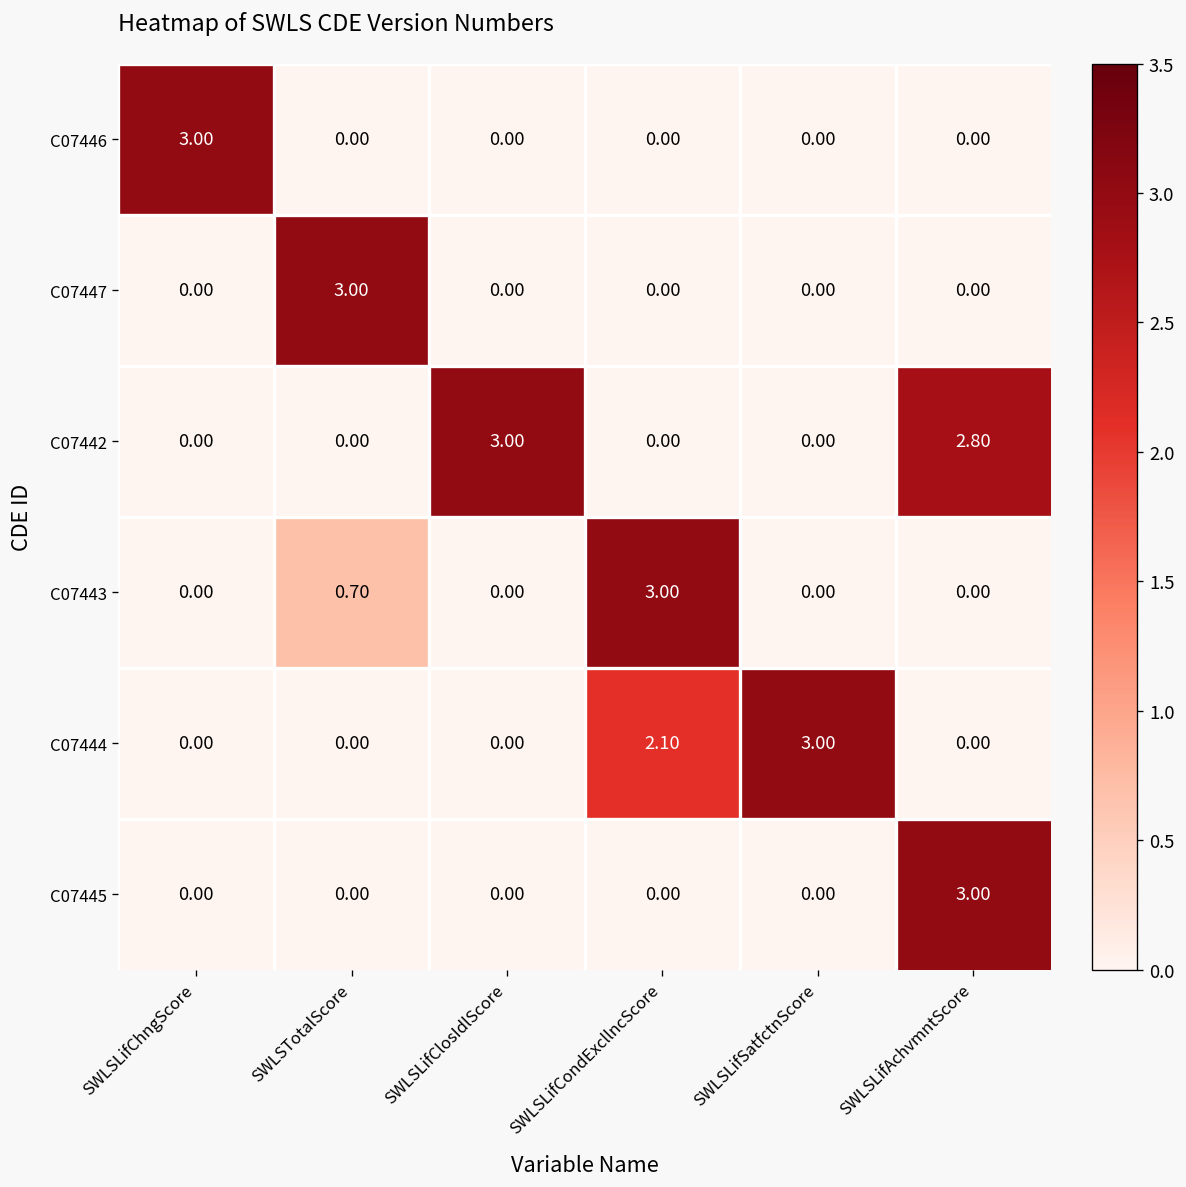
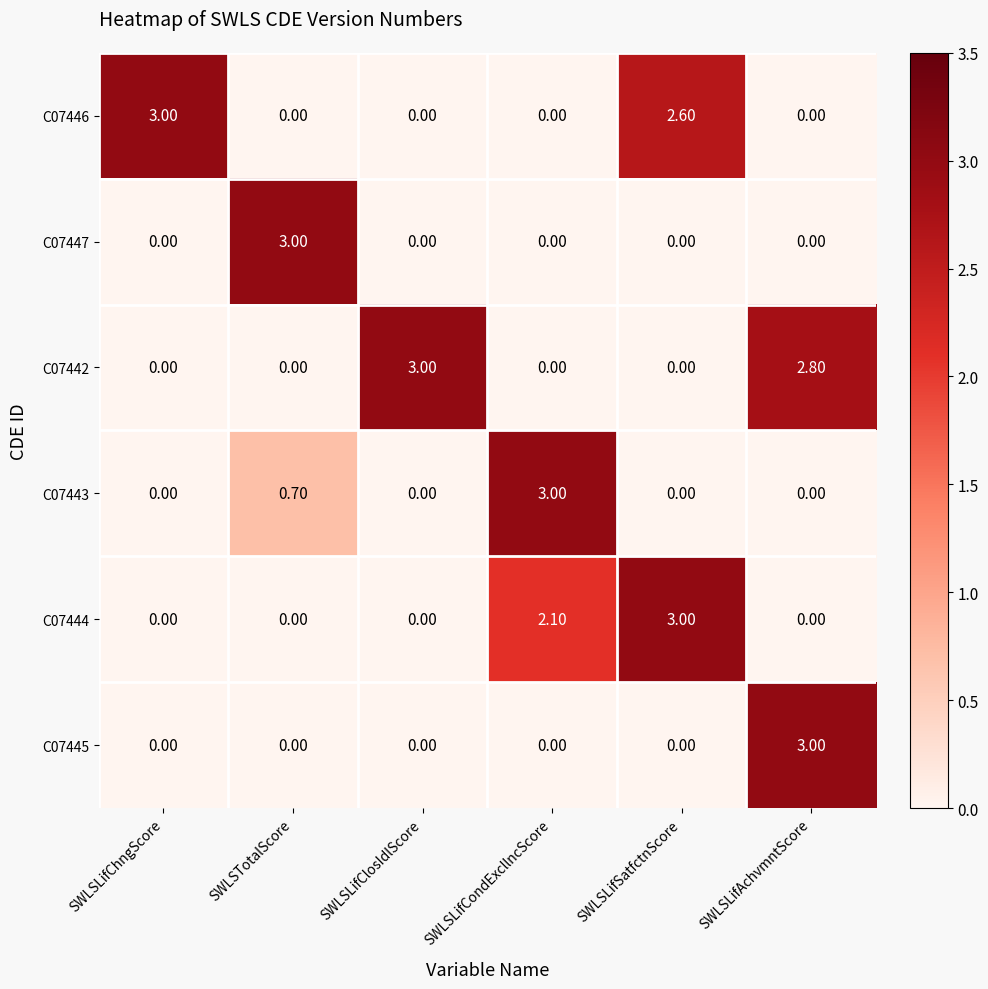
C07446, SWLSLifSatfctnScore: 0.00 -> 2.60
